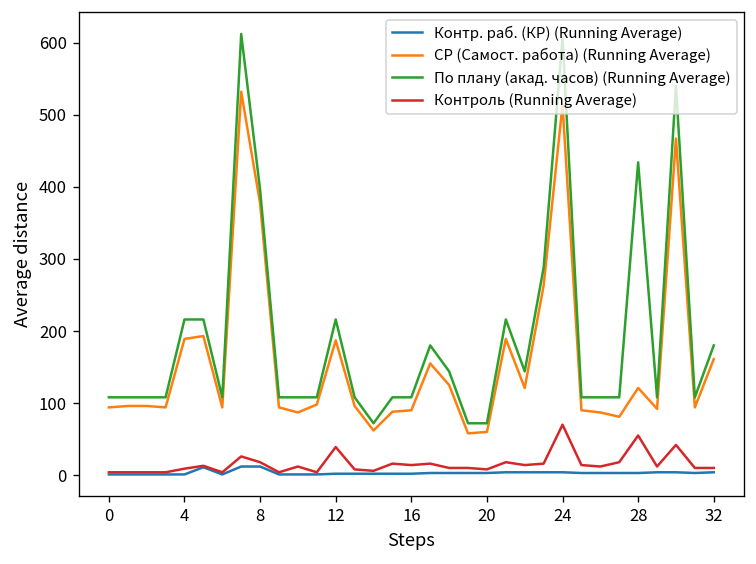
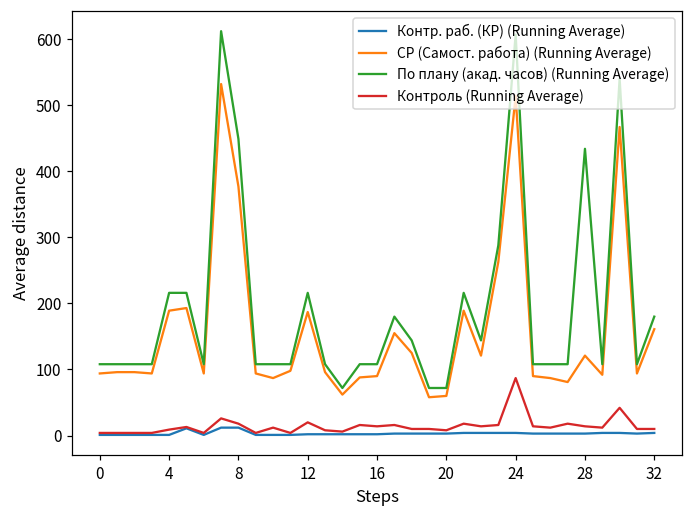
По плану (акад. часов) (Running Average), 8: 400 -> 450
Контроль (Running Average), 12: 40 -> 20
Контроль (Running Average), 24: 70 -> 90
Контроль (Running Average), 28: 60 -> 10
